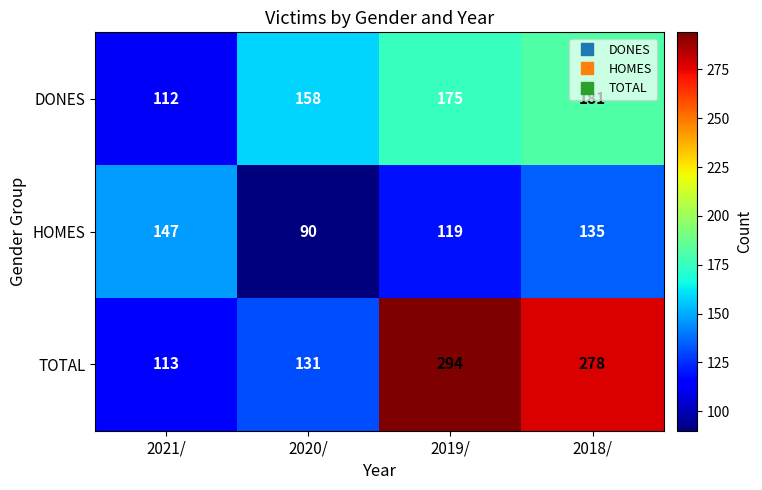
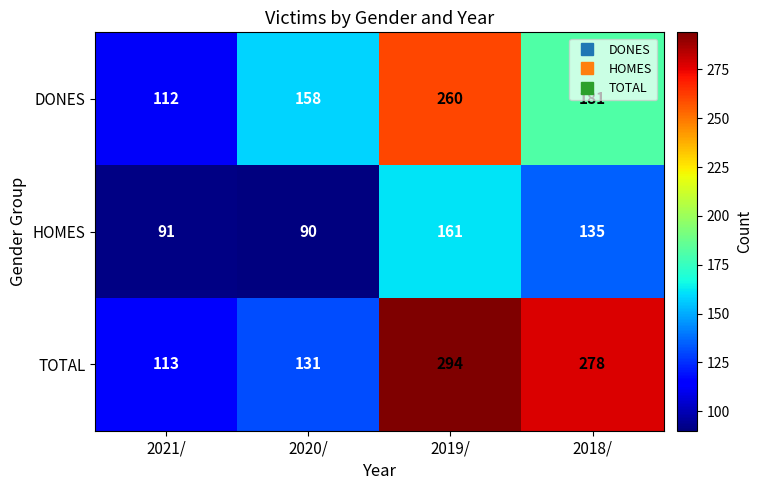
DONES, 2019/: 175 -> 260
HOMES, 2021/: 147 -> 91
HOMES, 2019/: 119 -> 161
